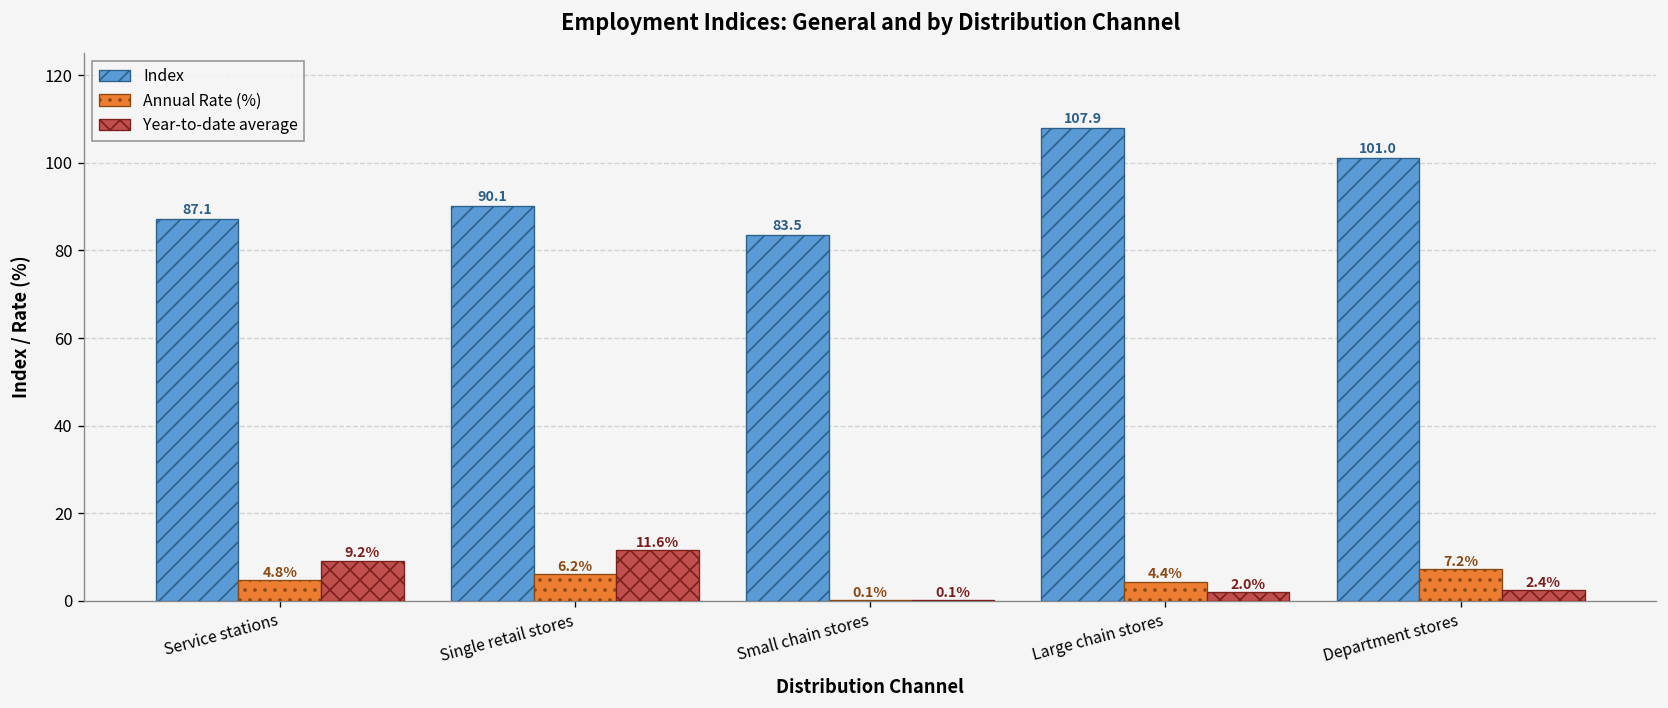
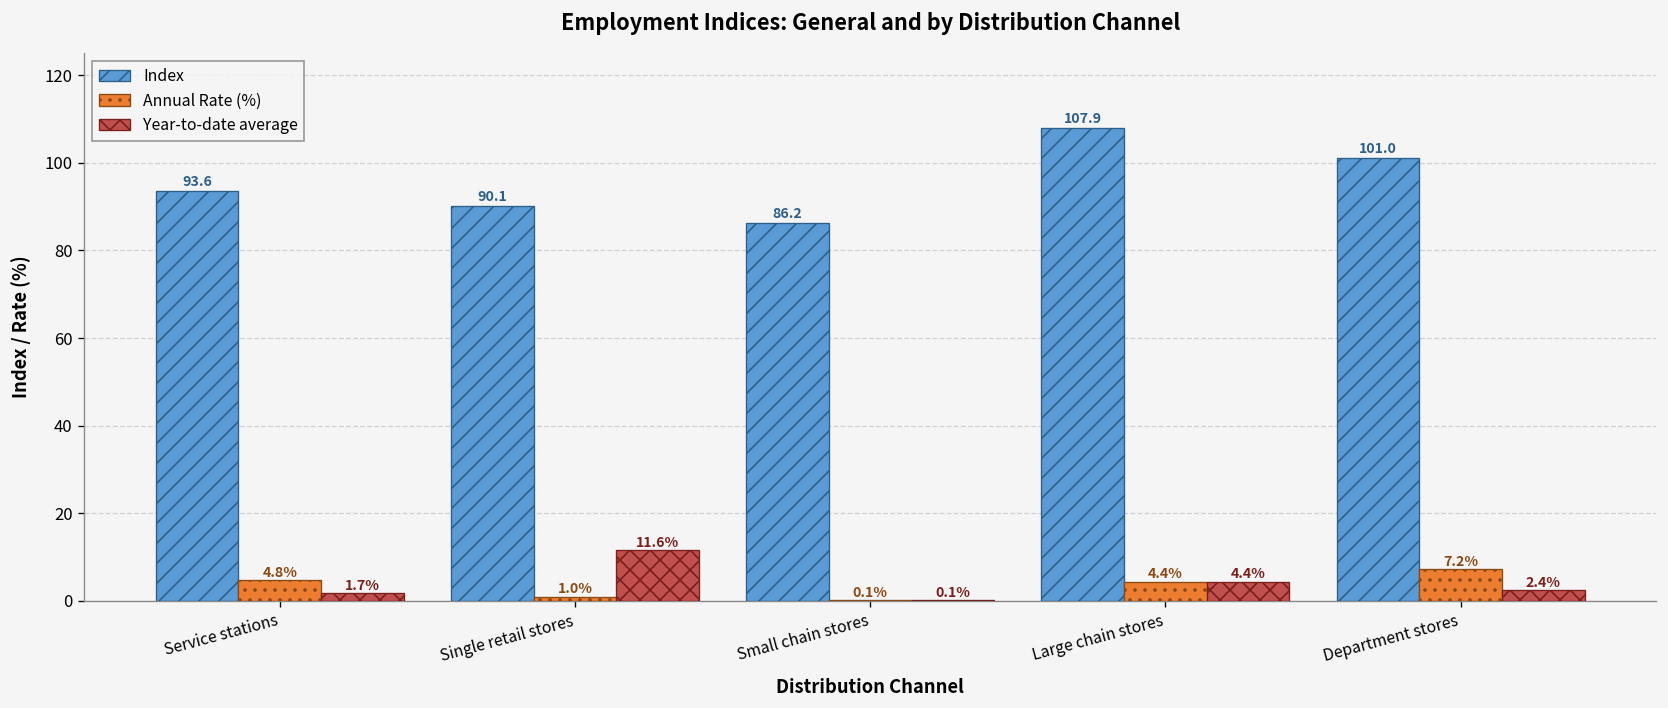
Index, Service stations: 87.1 -> 93.6
Year-to-date average, Service stations: 9.2% -> 1.7%
Annual Rate (%), Single retail stores: 6.2% -> 1.0%
Index, Small chain stores: 83.5 -> 86.2
Year-to-date average, Large chain stores: 2.0% -> 4.4%
